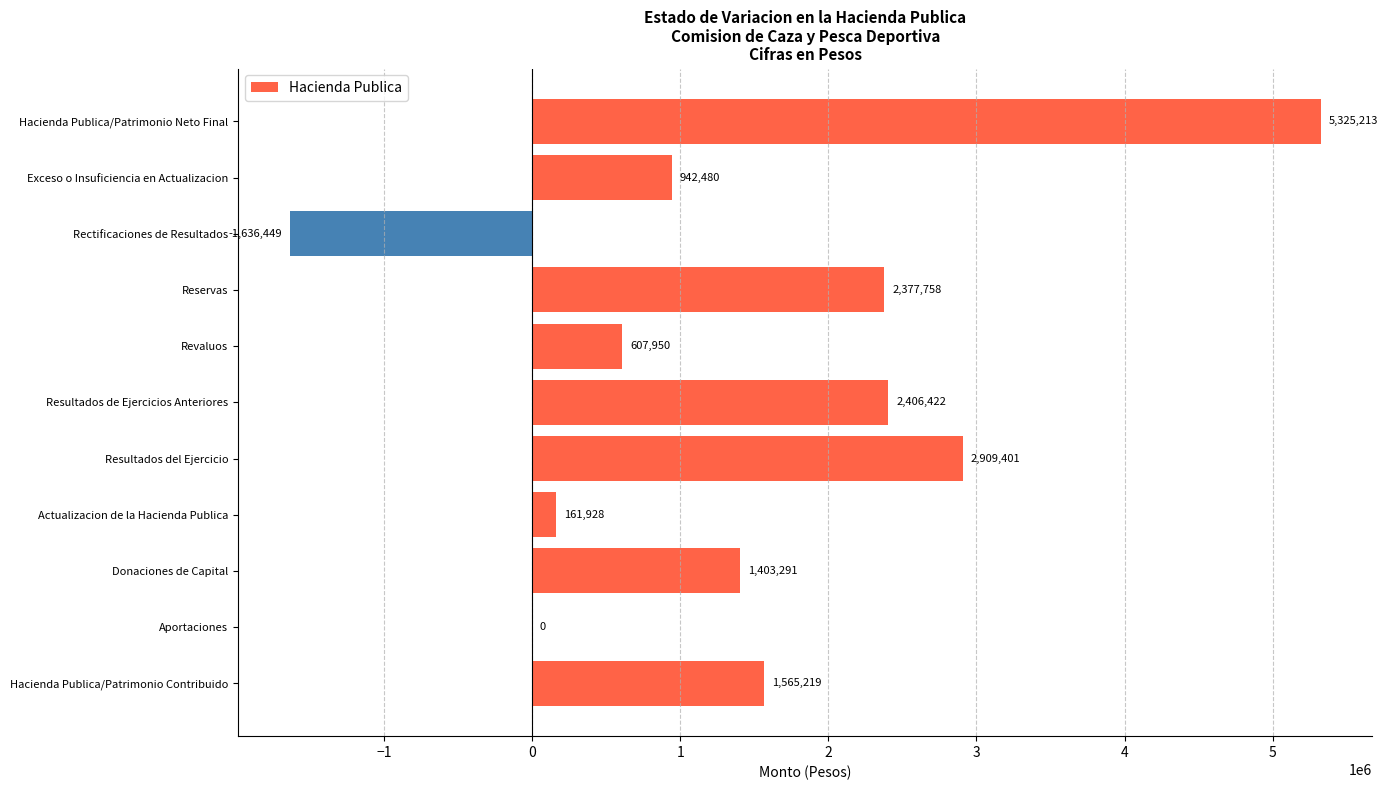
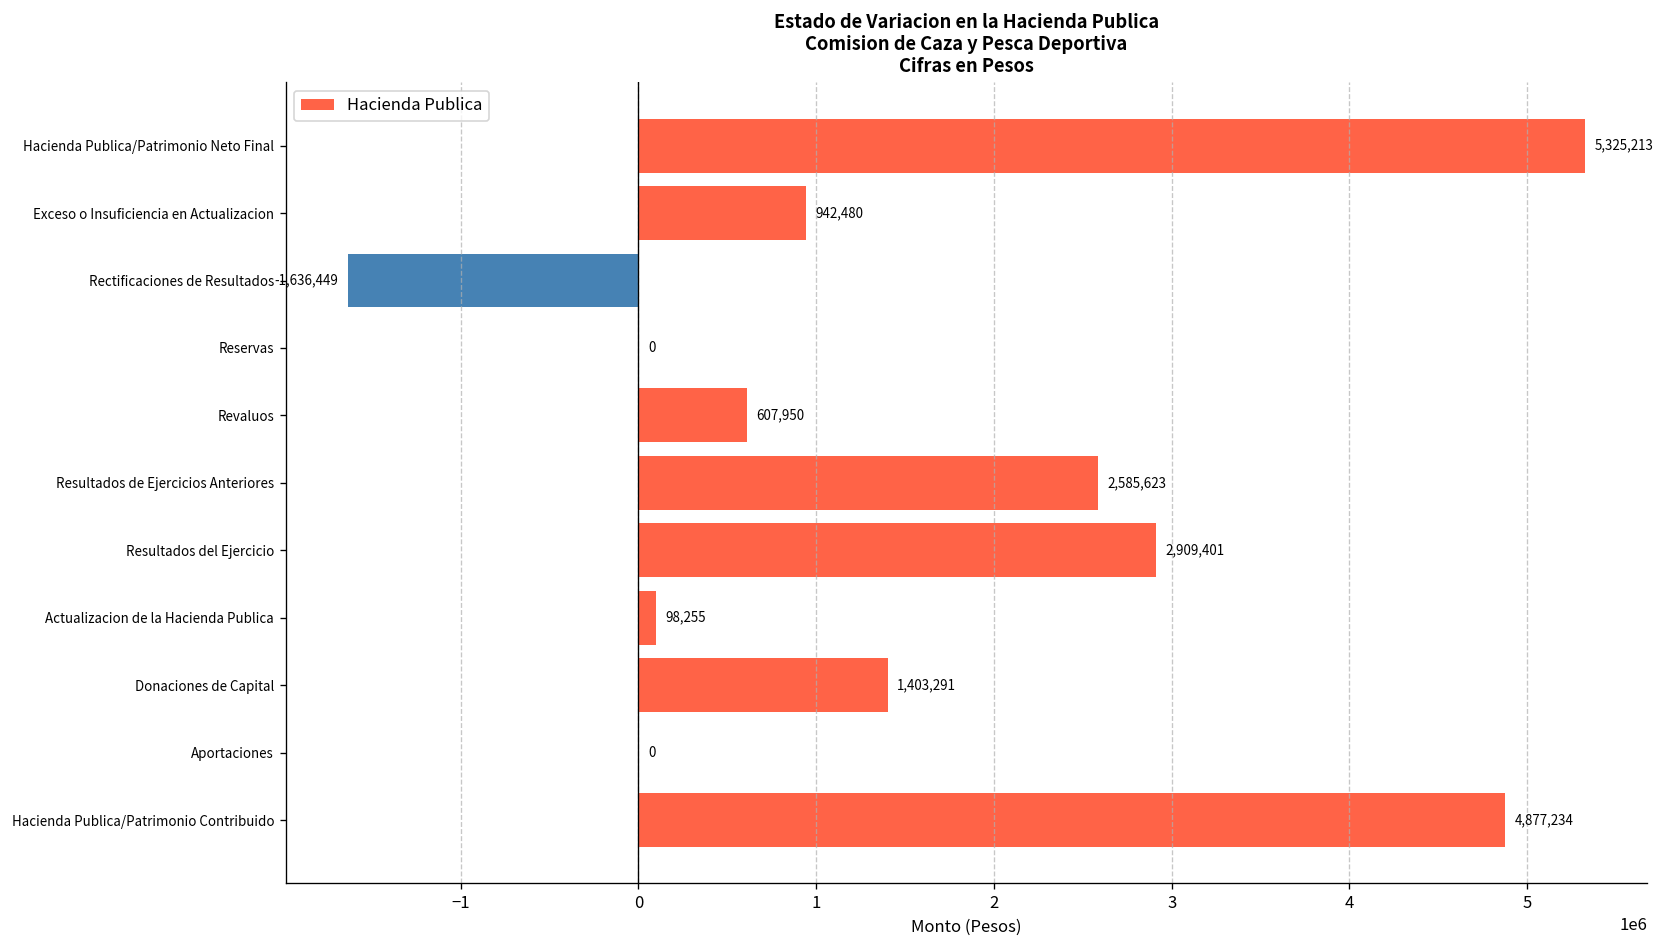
Reservas: 2,377,758 -> 0
Resultados de Ejercicios Anteriores: 2,406,422 -> 2,585,623
Actualizacion de la Hacienda Publica: 161,928 -> 98,255
Hacienda Publica/Patrimonio Contribuido: 1,565,219 -> 4,877,234
